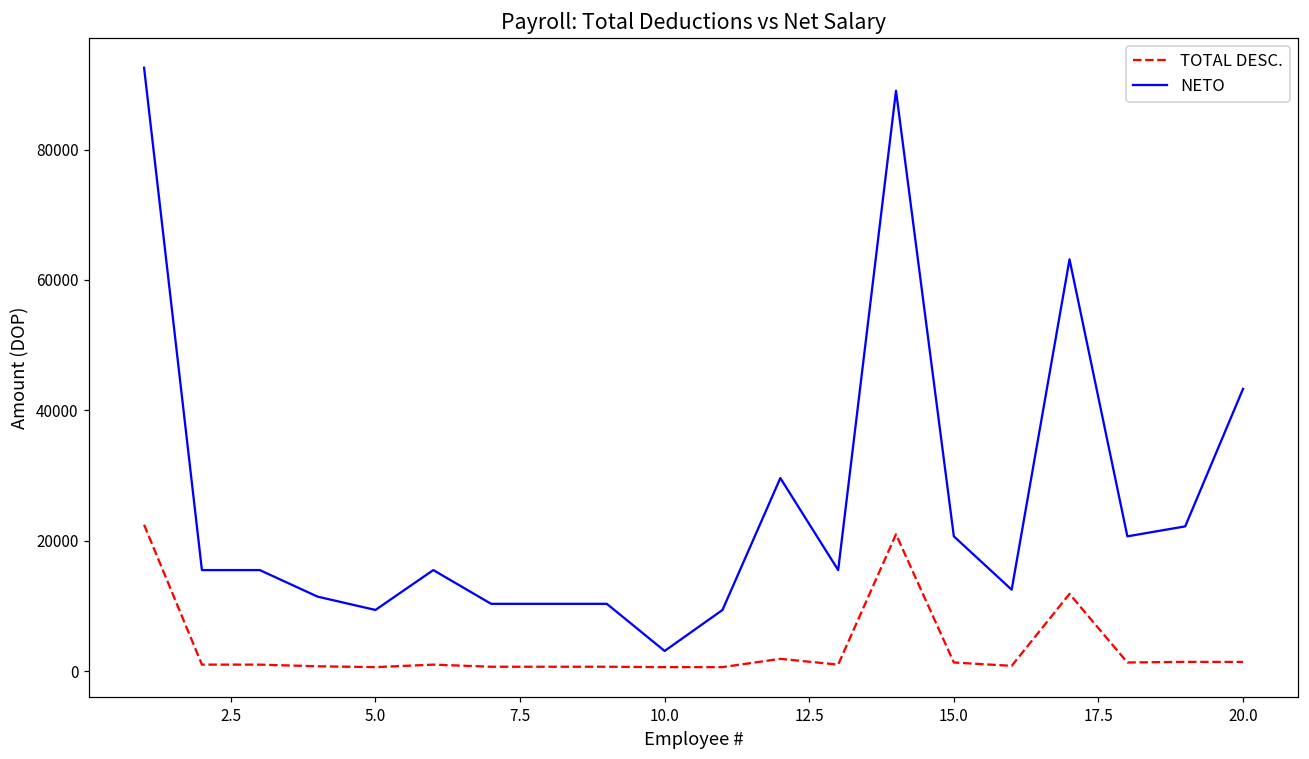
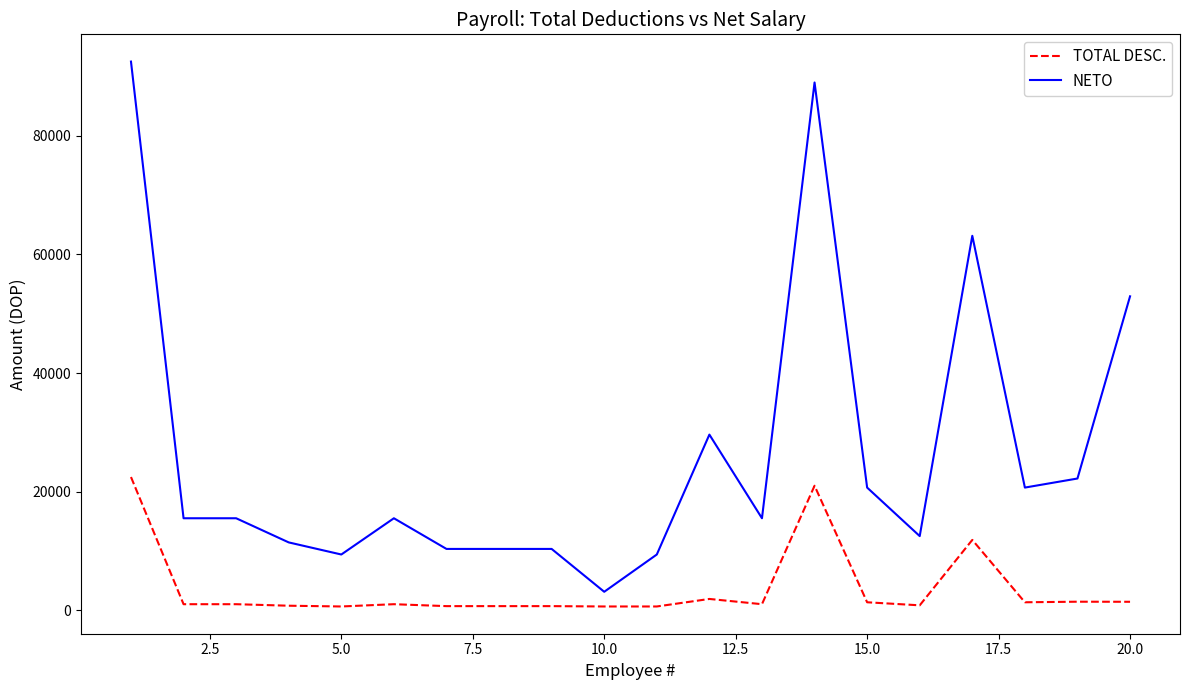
NETO, 20.0: 43000 -> 53000
